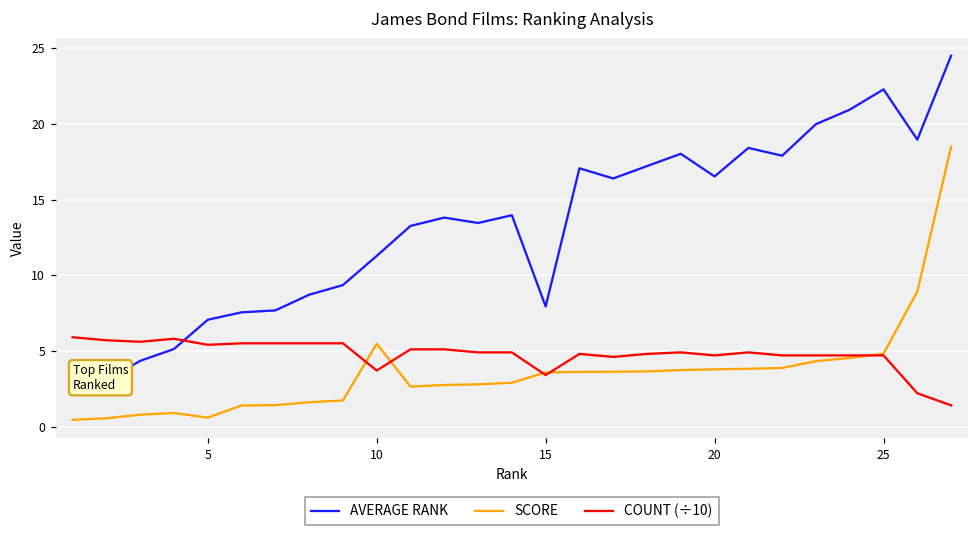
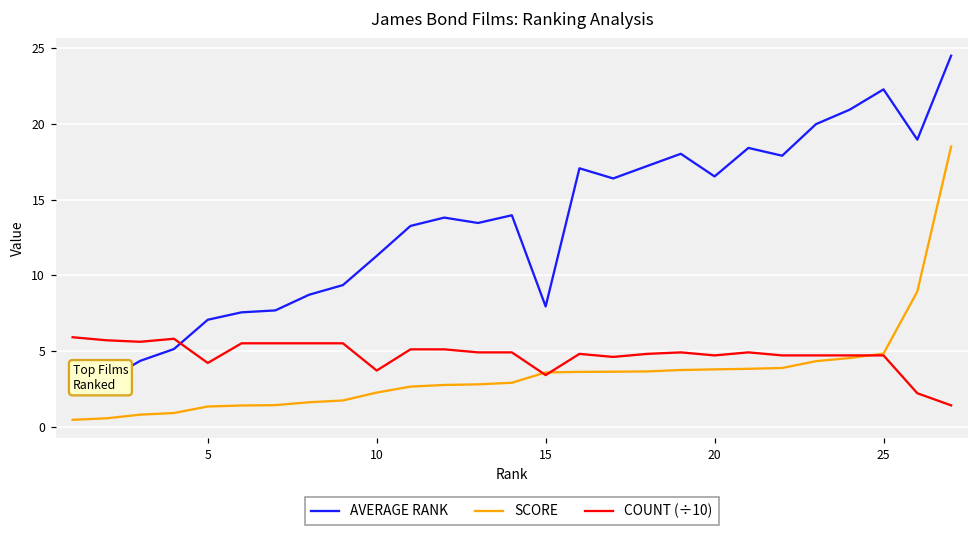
SCORE, 5: 0.6 -> 1.3
COUNT (÷10), 5: 5.4 -> 4.2
SCORE, 10: 5.5 -> 2.2
